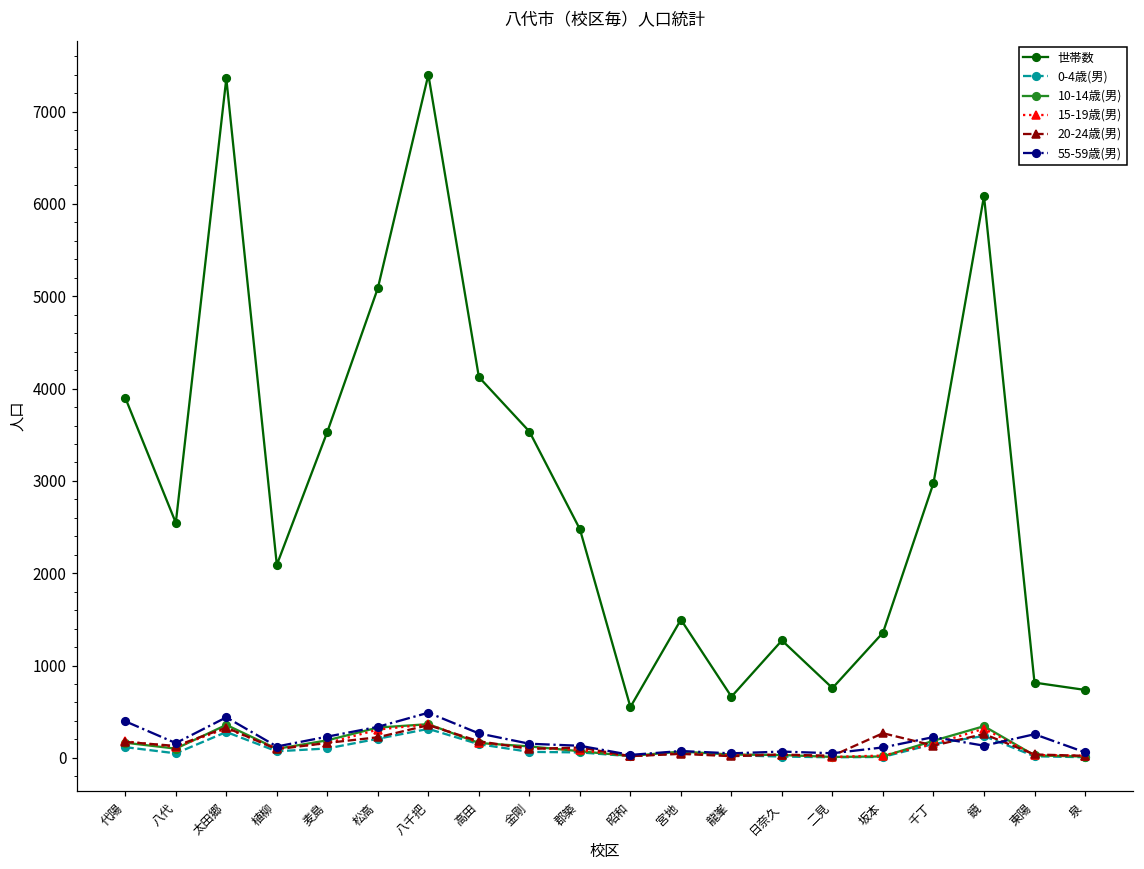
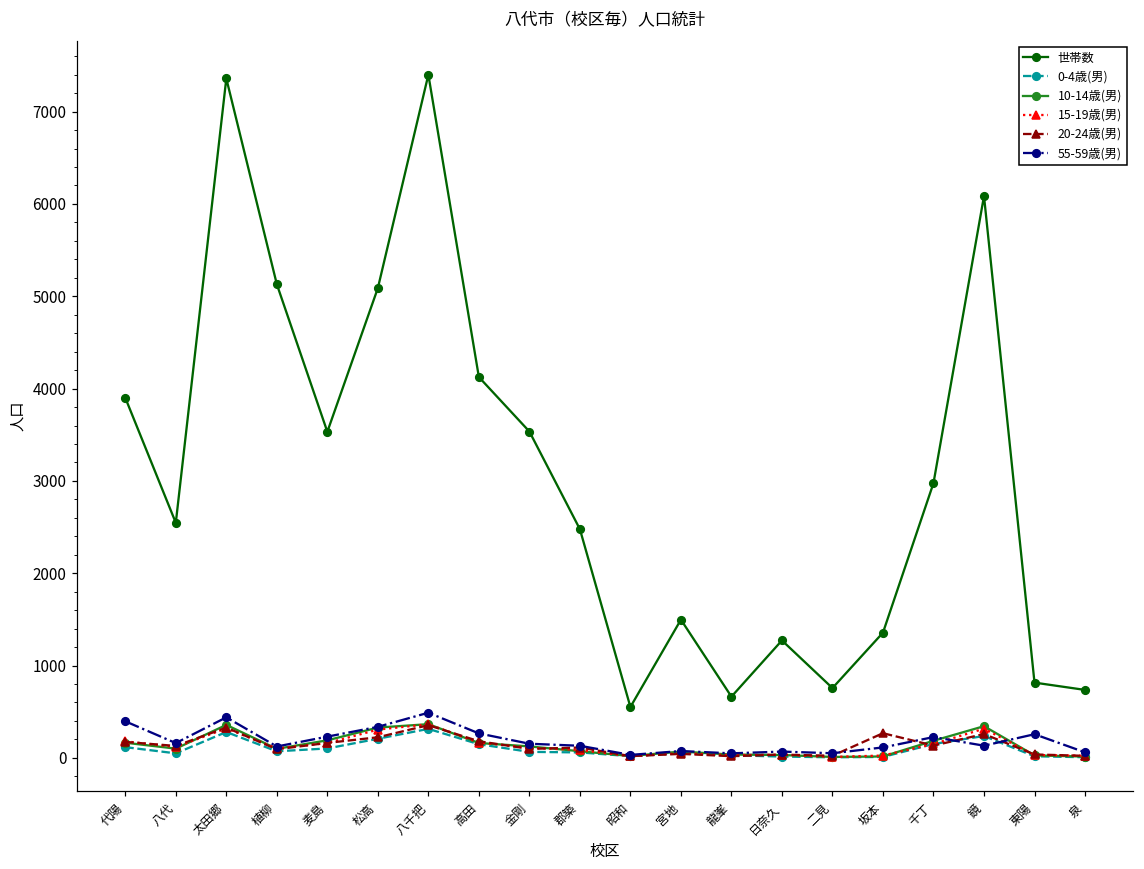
世帯数, 植柳: 2100 -> 5100
